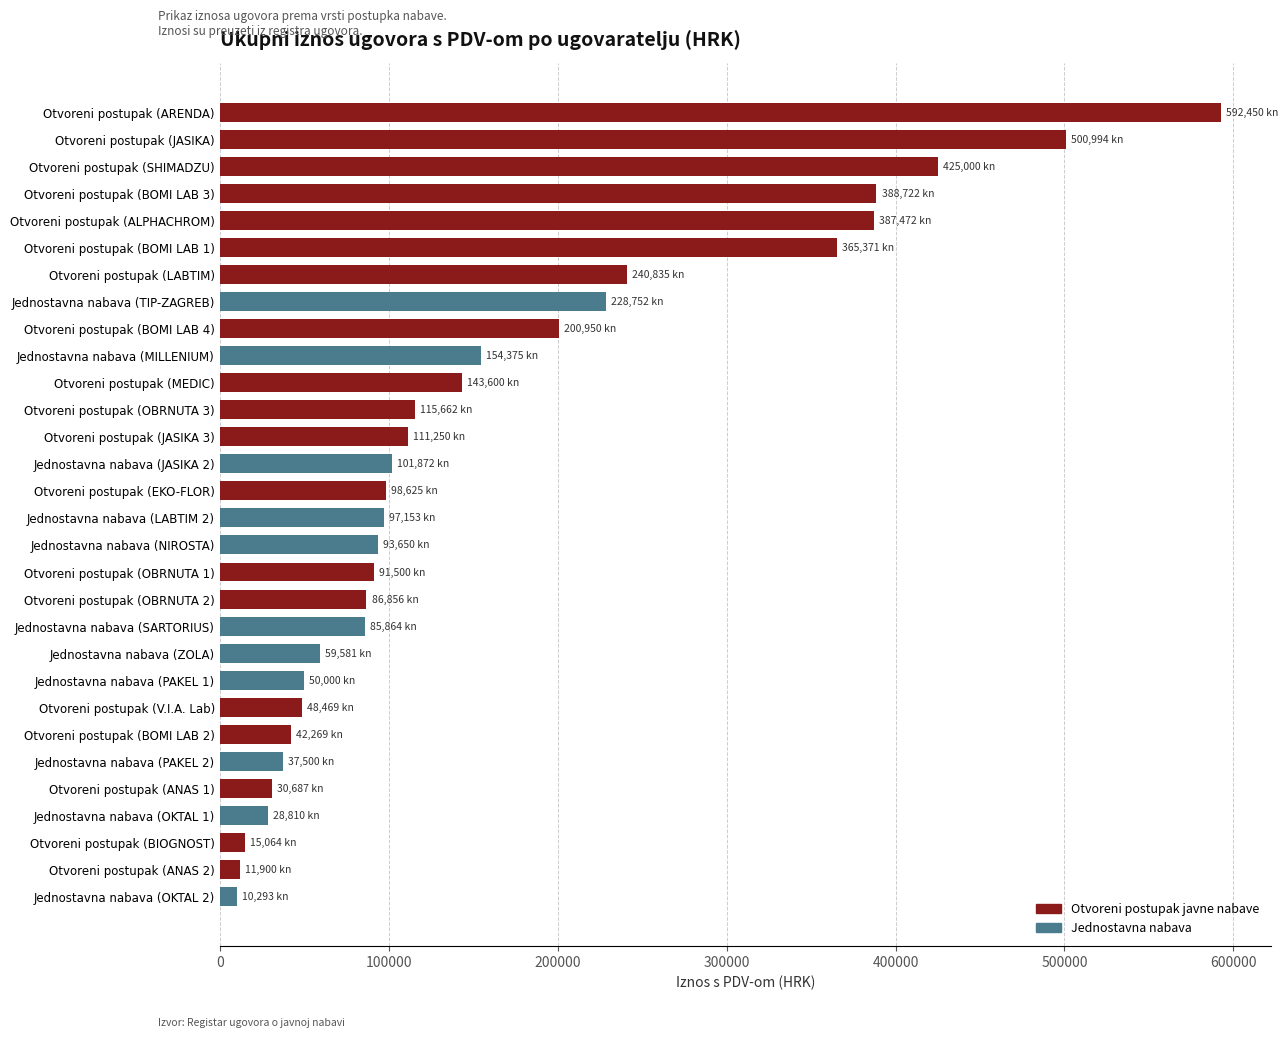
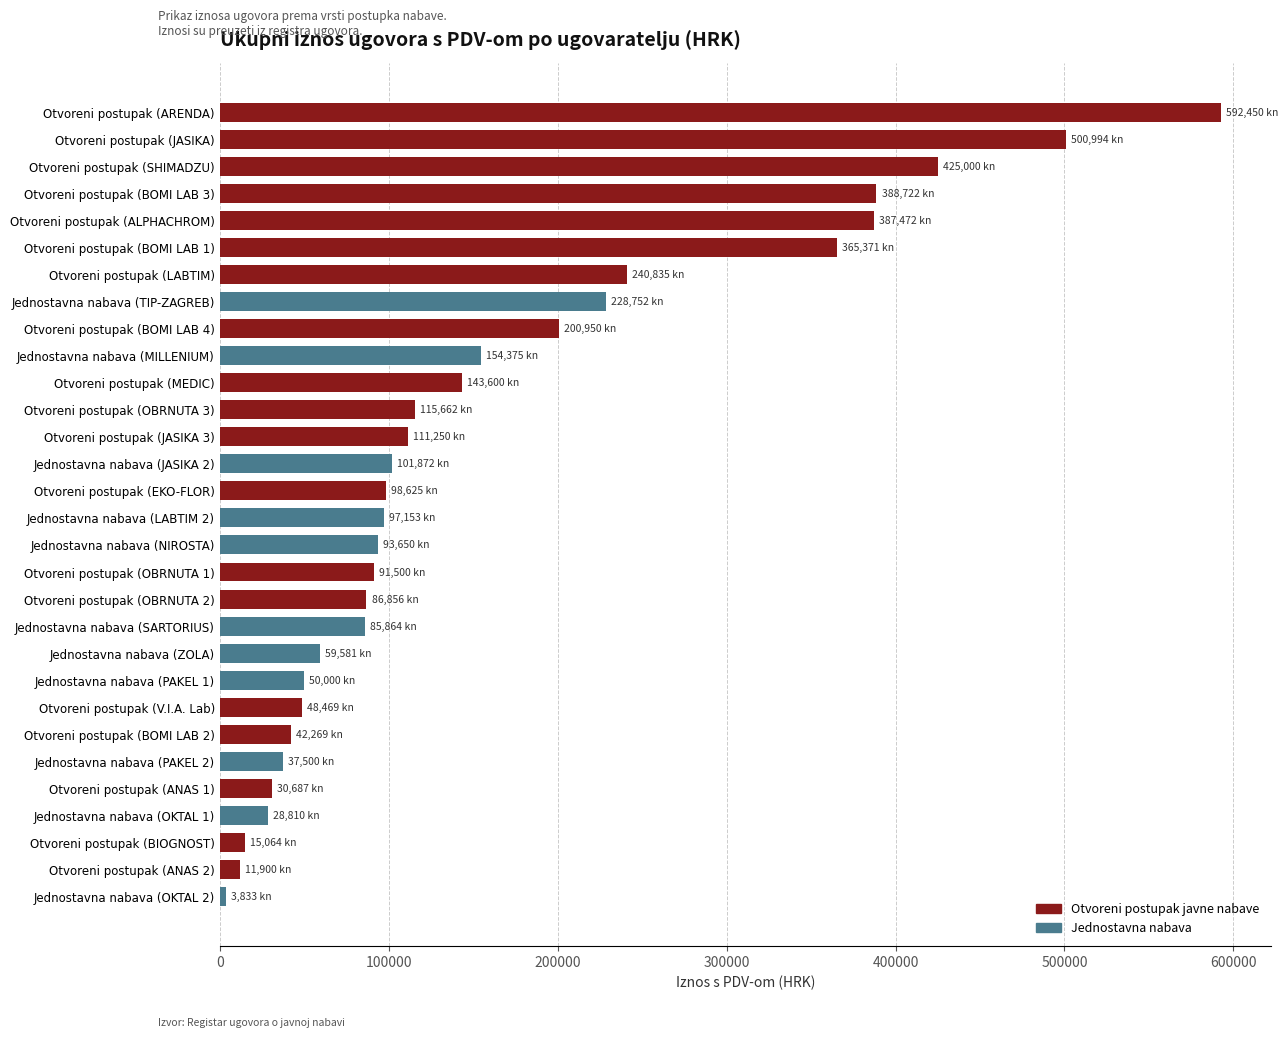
Jednostavna nabava (OKTAL 2): 10,293 -> 3,833
